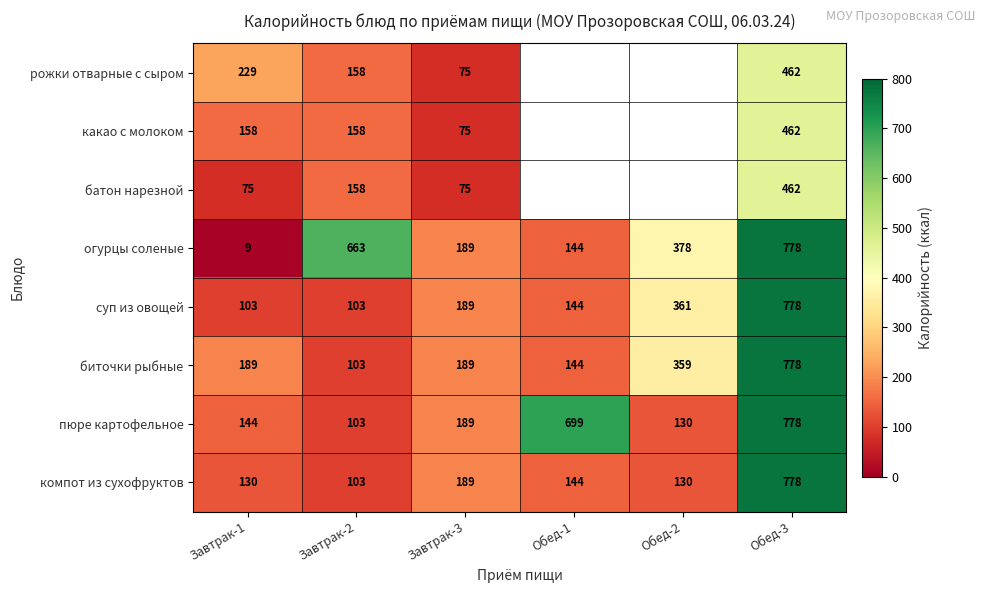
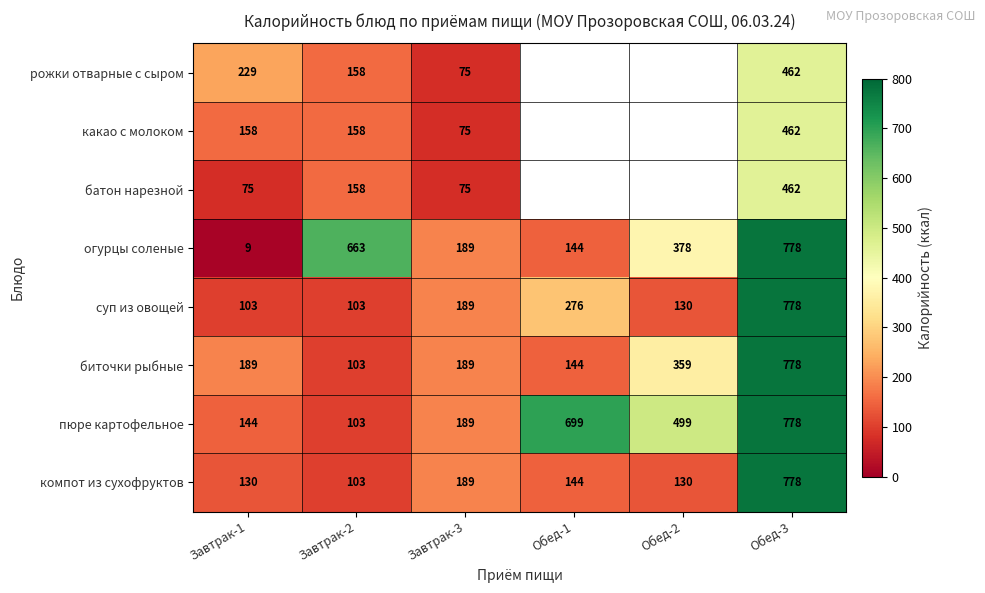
суп из овощей, Обед-1: 144 -> 276
суп из овощей, Обед-2: 361 -> 130
пюре картофельное, Обед-2: 130 -> 499
